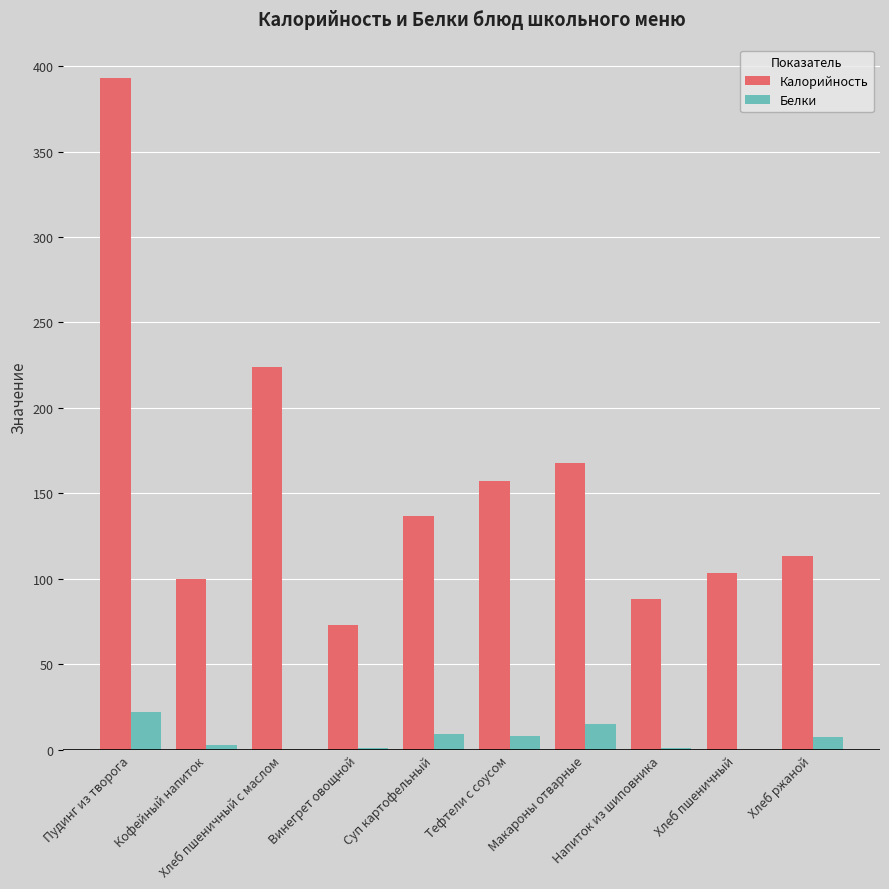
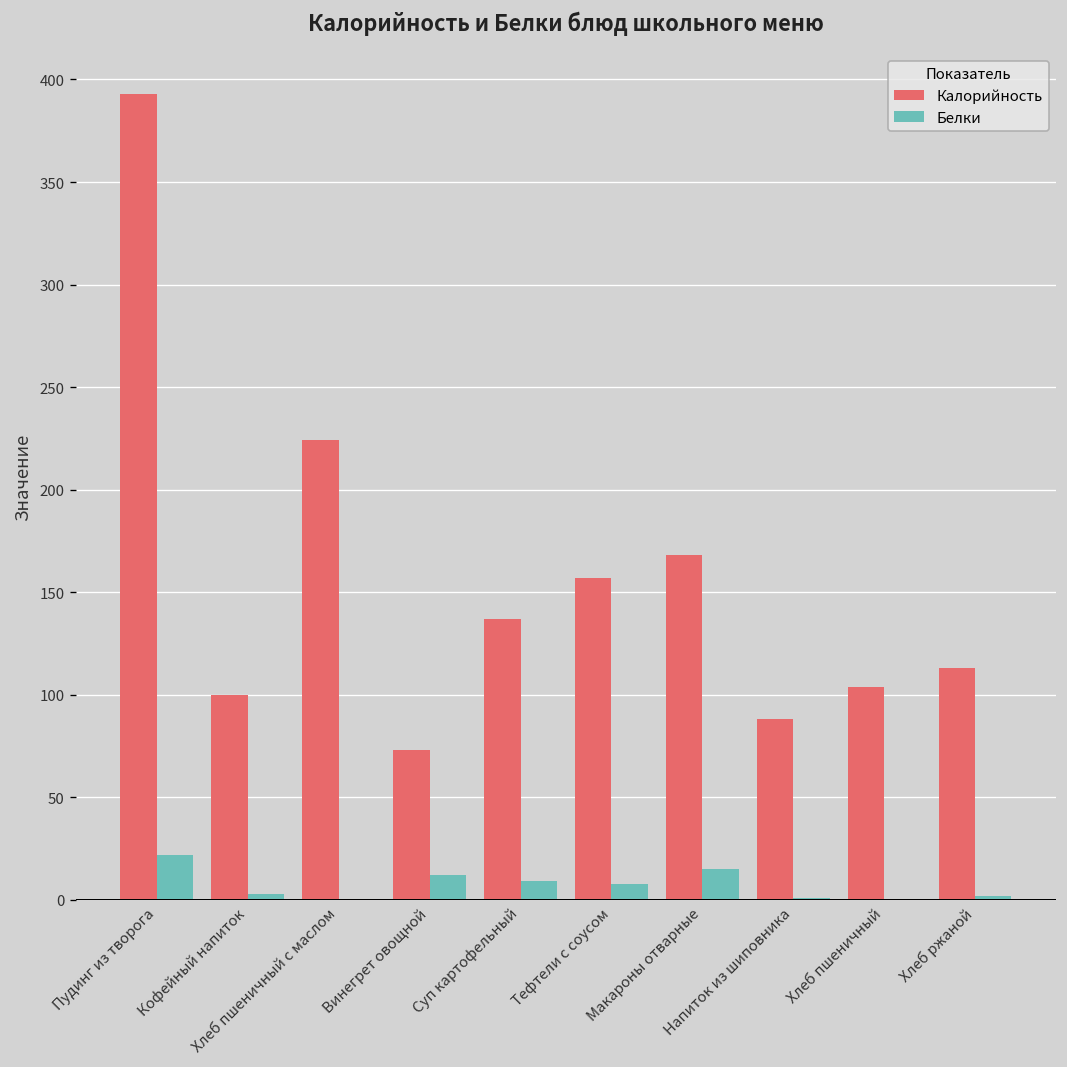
Белки, Винегрет овощной: 1 -> 12
Белки, Хлеб ржаной: 8 -> 2
